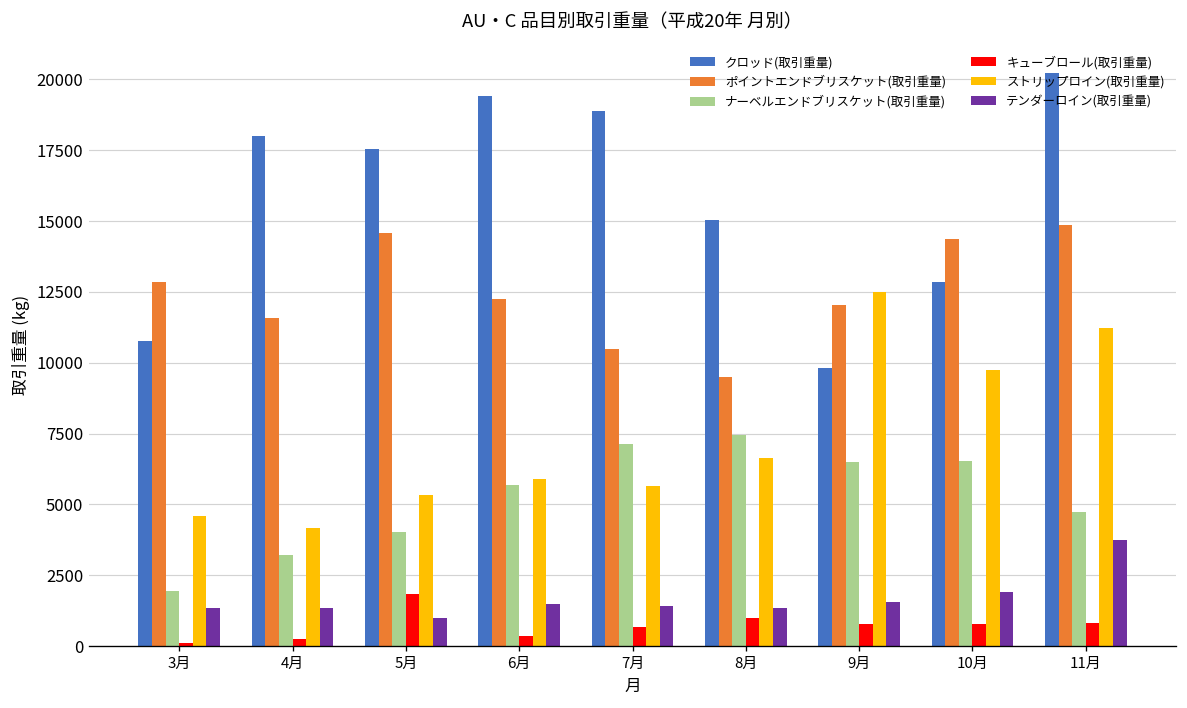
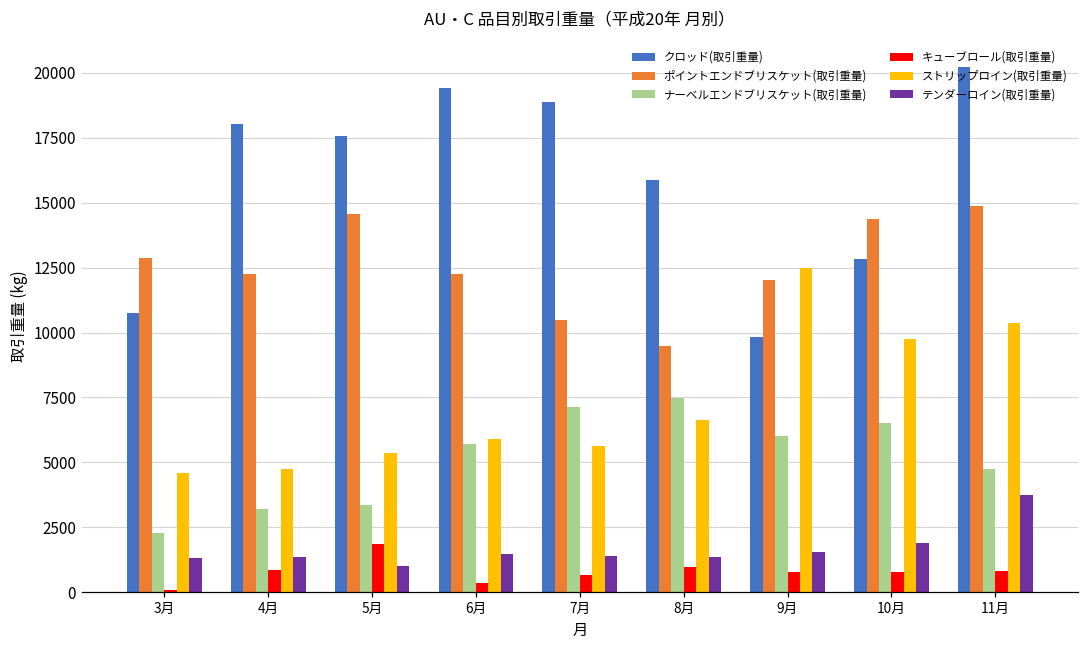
ナーベルエンドブリスケット(取引重量), 3月: 1900 -> 2300
ポイントエンドブリスケット(取引重量), 4月: 11600 -> 12200
キューブロール(取引重量), 4月: 200 -> 900
ストリップロイン(取引重量), 4月: 4200 -> 4800
ナーベルエンドブリスケット(取引重量), 5月: 4000 -> 3400
クロッド(取引重量), 8月: 15100 -> 15900
ナーベルエンドブリスケット(取引重量), 9月: 6500 -> 6000
ストリップロイン(取引重量), 11月: 11200 -> 10400
